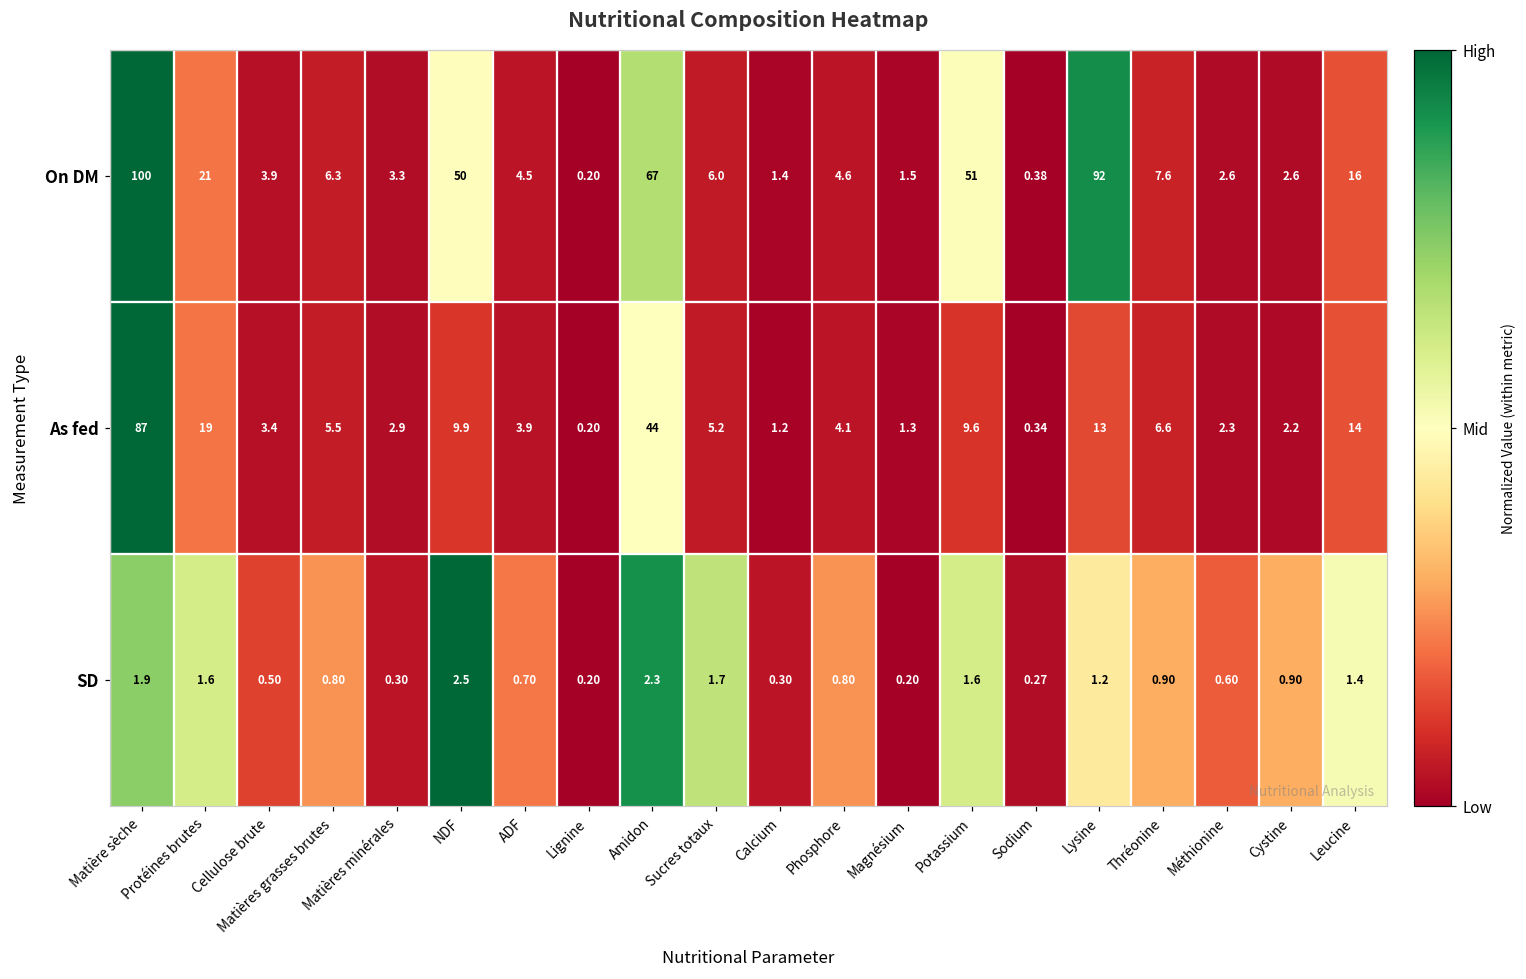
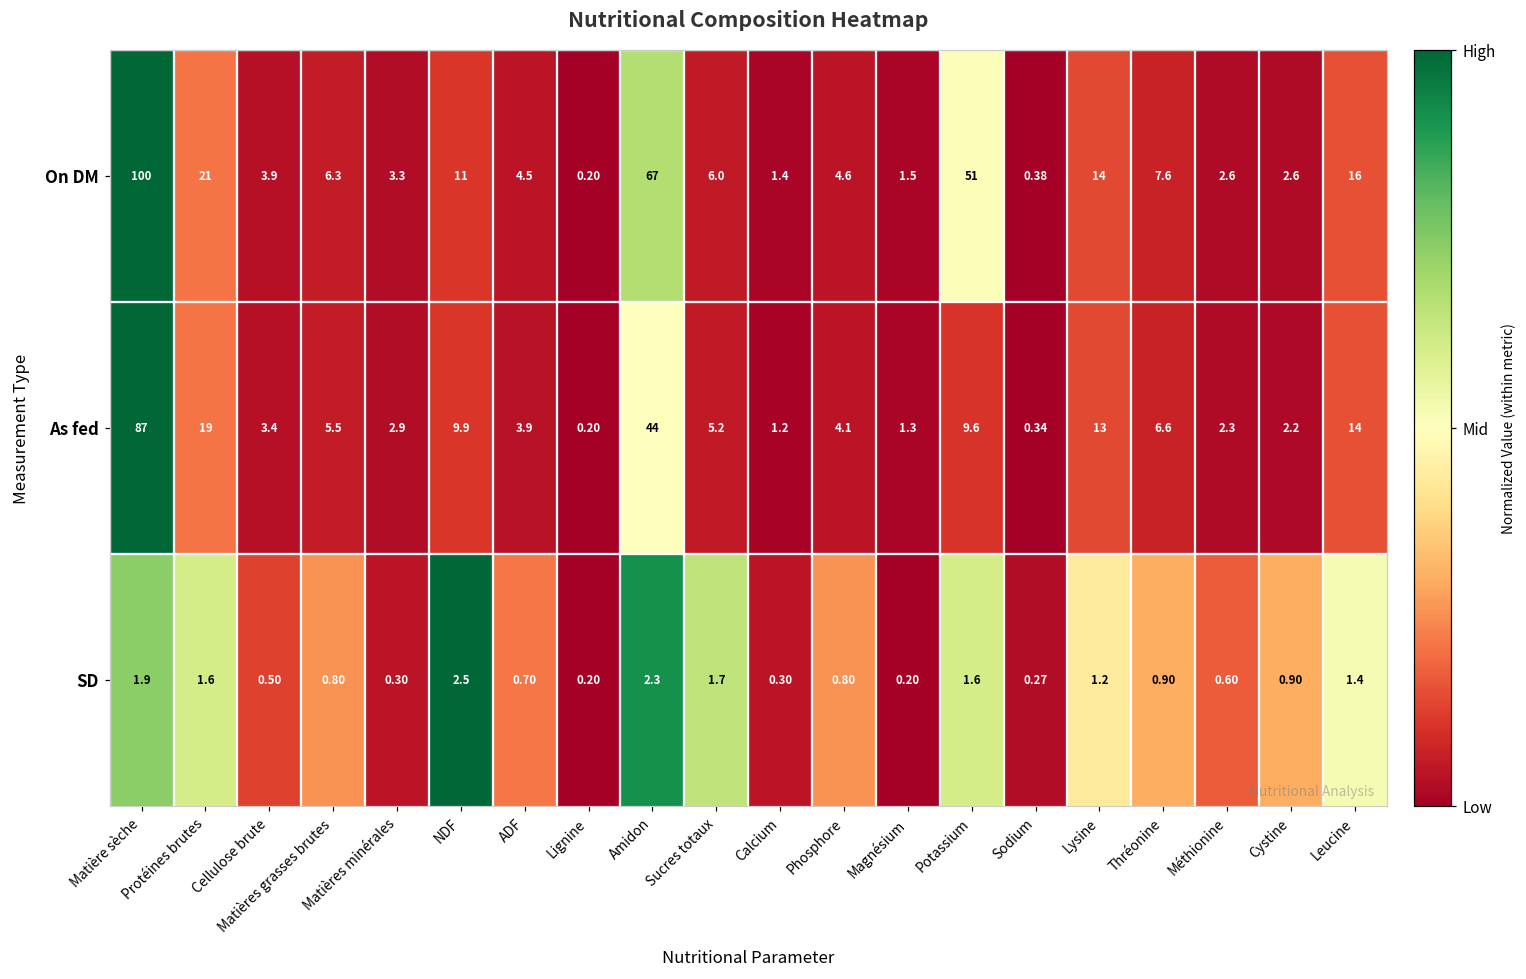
On DM, NDF: 50 -> 11
On DM, Lysine: 92 -> 14
